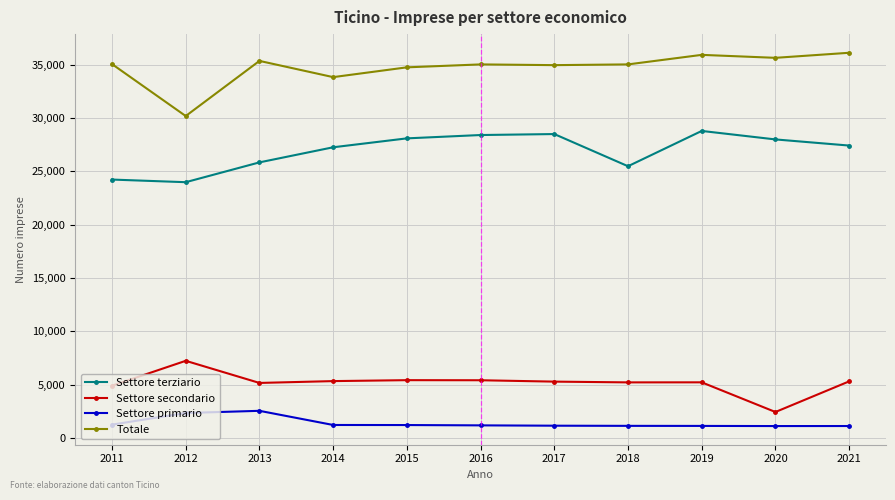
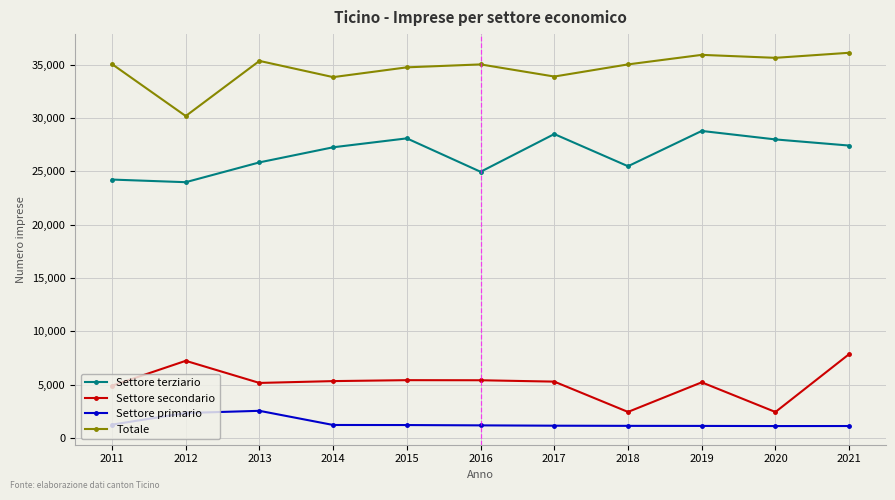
Settore terziario, 2016: 28,400 -> 25,000
Totale, 2017: 35,000 -> 33,900
Settore secondario, 2018: 5,200 -> 2,500
Settore secondario, 2021: 5,300 -> 7,900
